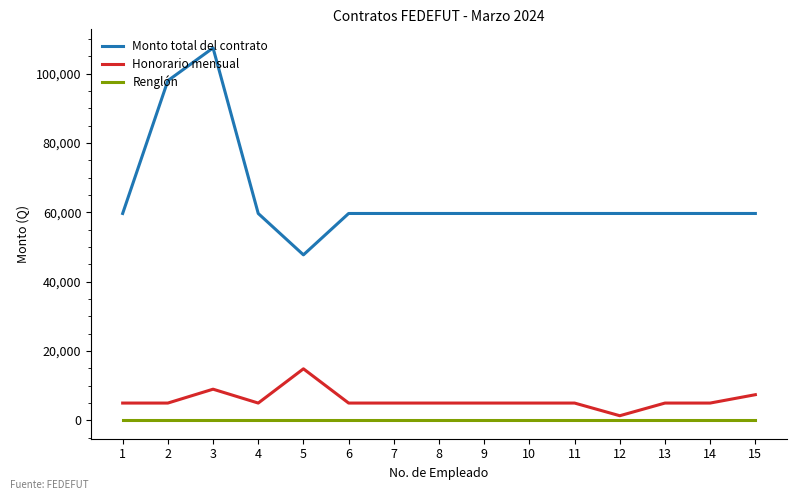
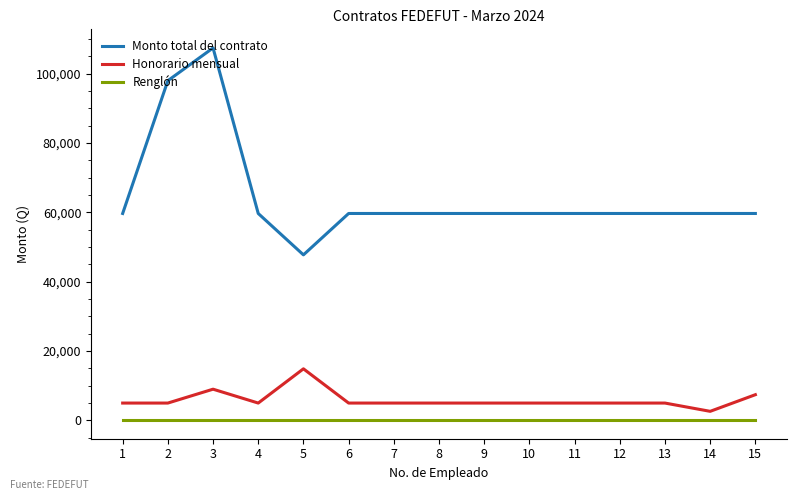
Honorario mensual, 12: 1,000 -> 5,000
Honorario mensual, 14: 5,000 -> 3,000
